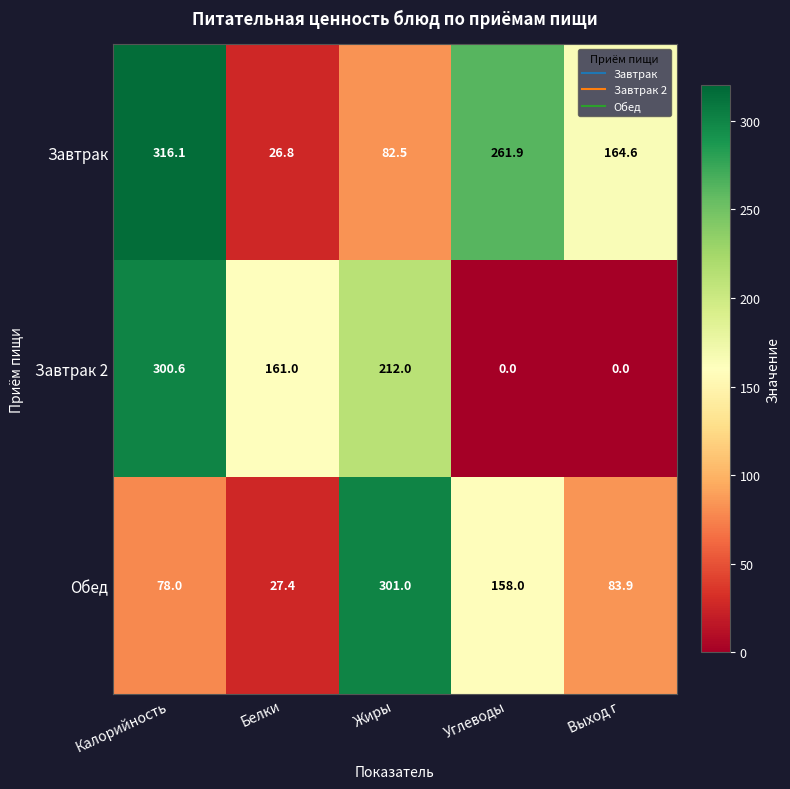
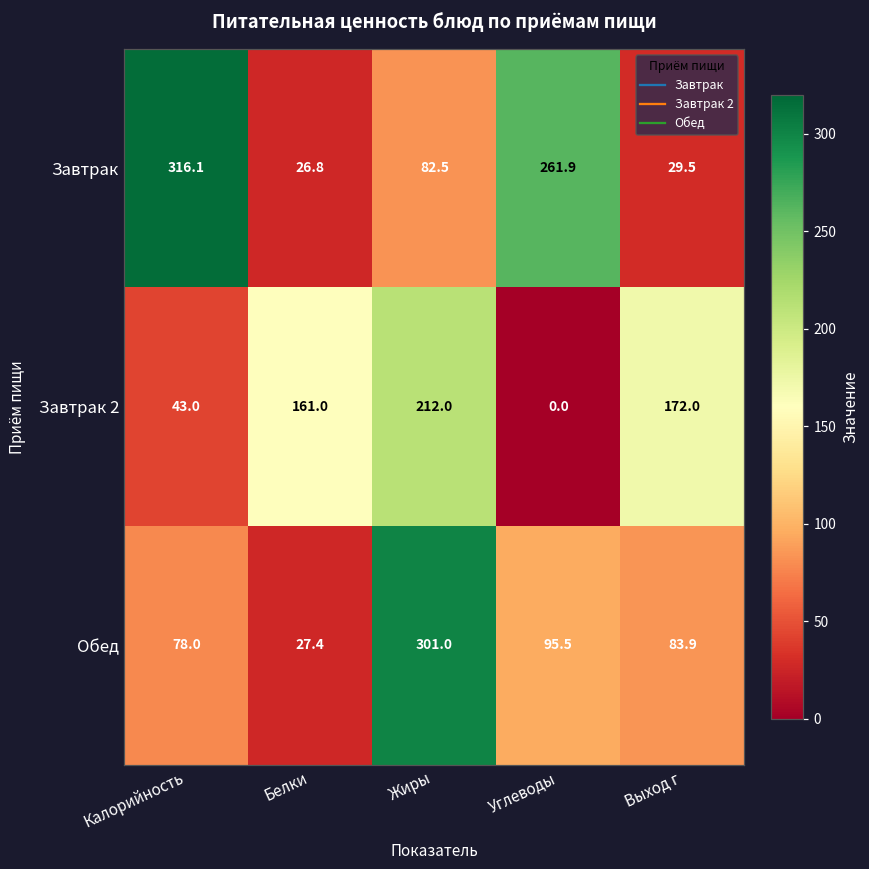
Завтрак, Выход г: 164.6 -> 29.5
Завтрак 2, Калорийность: 300.6 -> 43.0
Завтрак 2, Выход г: 0.0 -> 172.0
Обед, Углеводы: 158.0 -> 95.5
